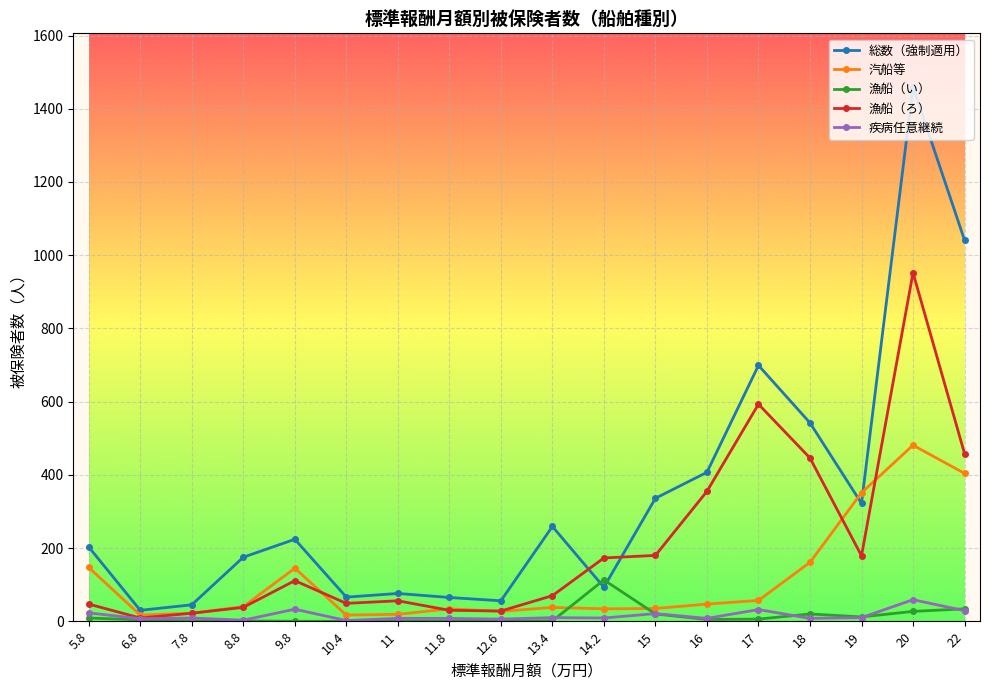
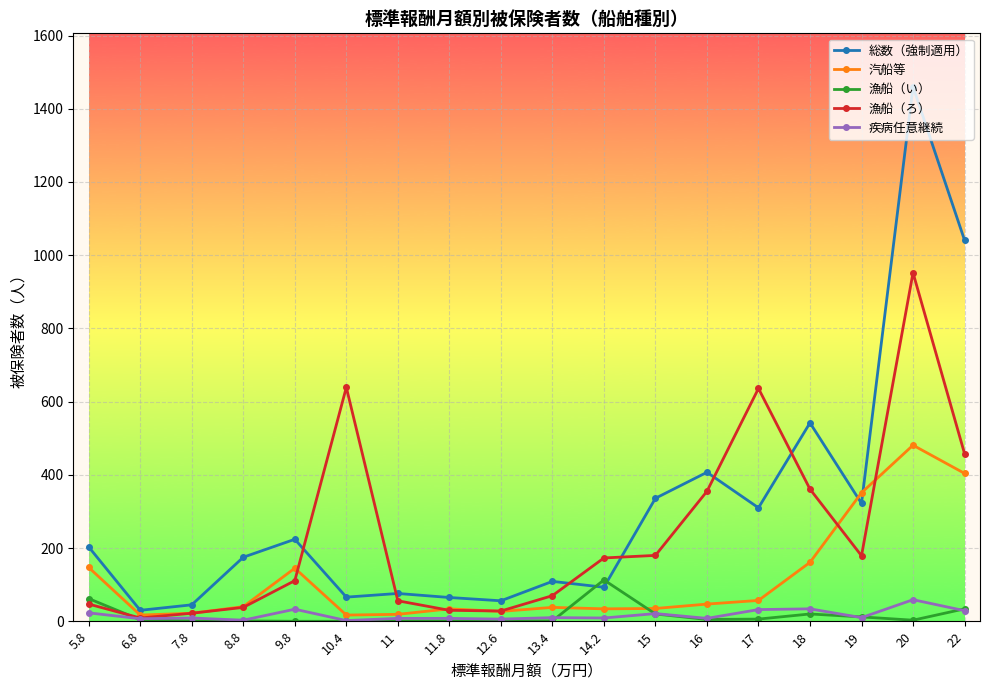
漁船（い）, 5.8: 10 -> 60
漁船（ろ）, 10.4: 50 -> 640
総数（強制適用）, 13.4: 260 -> 110
総数（強制適用）, 17: 700 -> 310
漁船（ろ）, 17: 590 -> 640
漁船（ろ）, 18: 450 -> 360
疾病任意継続, 18: 10 -> 30
漁船（い）, 20: 30 -> 0
